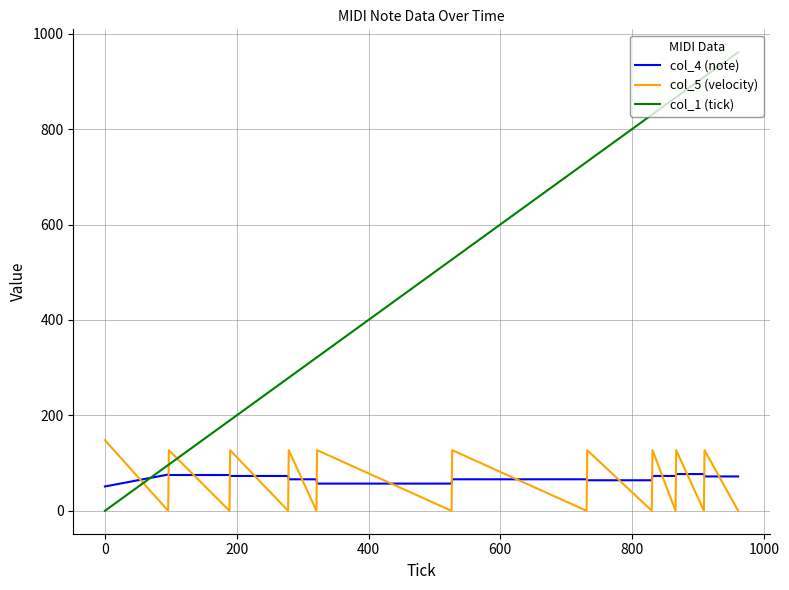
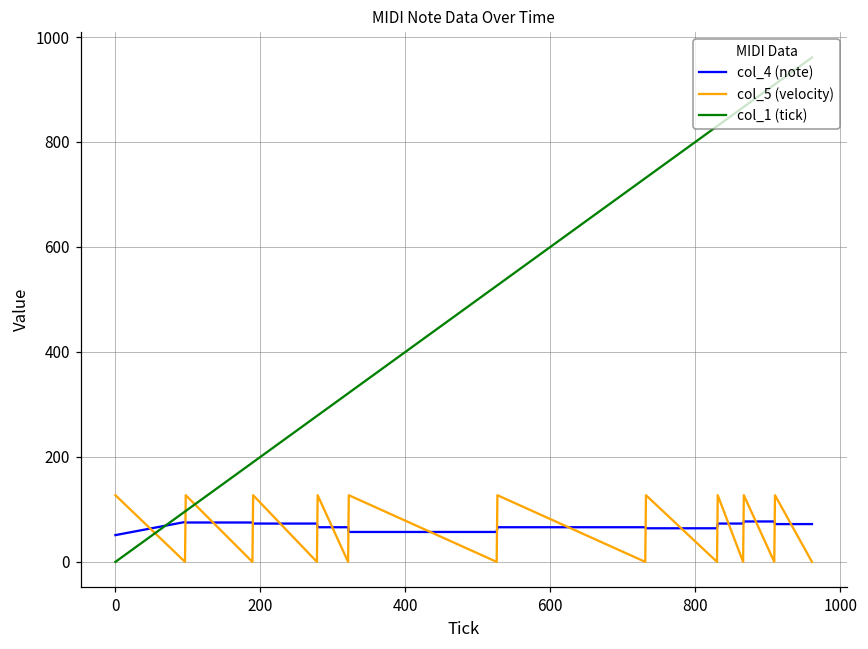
col_5 (velocity), 0: 150 -> 130
